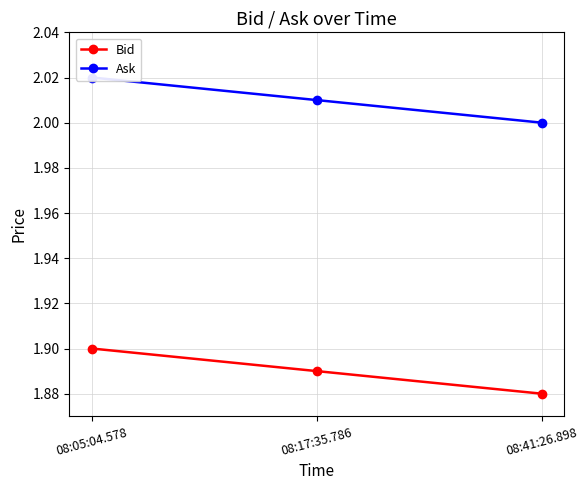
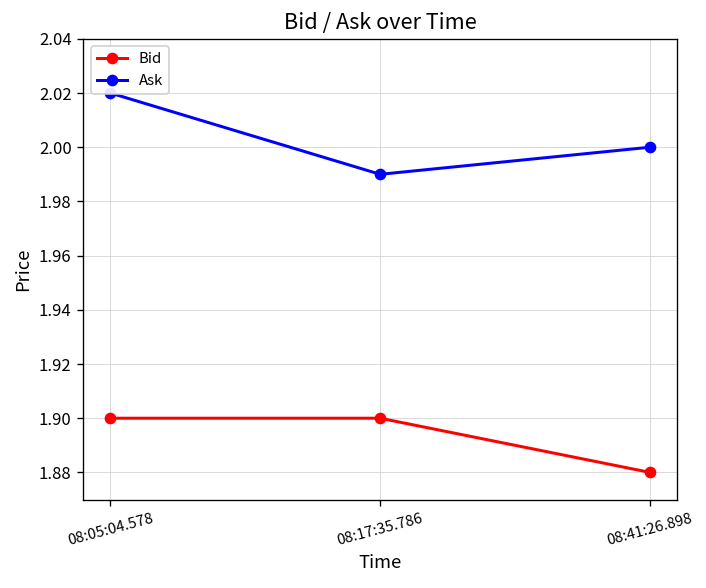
Bid, 08:17:35.786: 1.89 -> 1.90
Ask, 08:17:35.786: 2.01 -> 1.99
